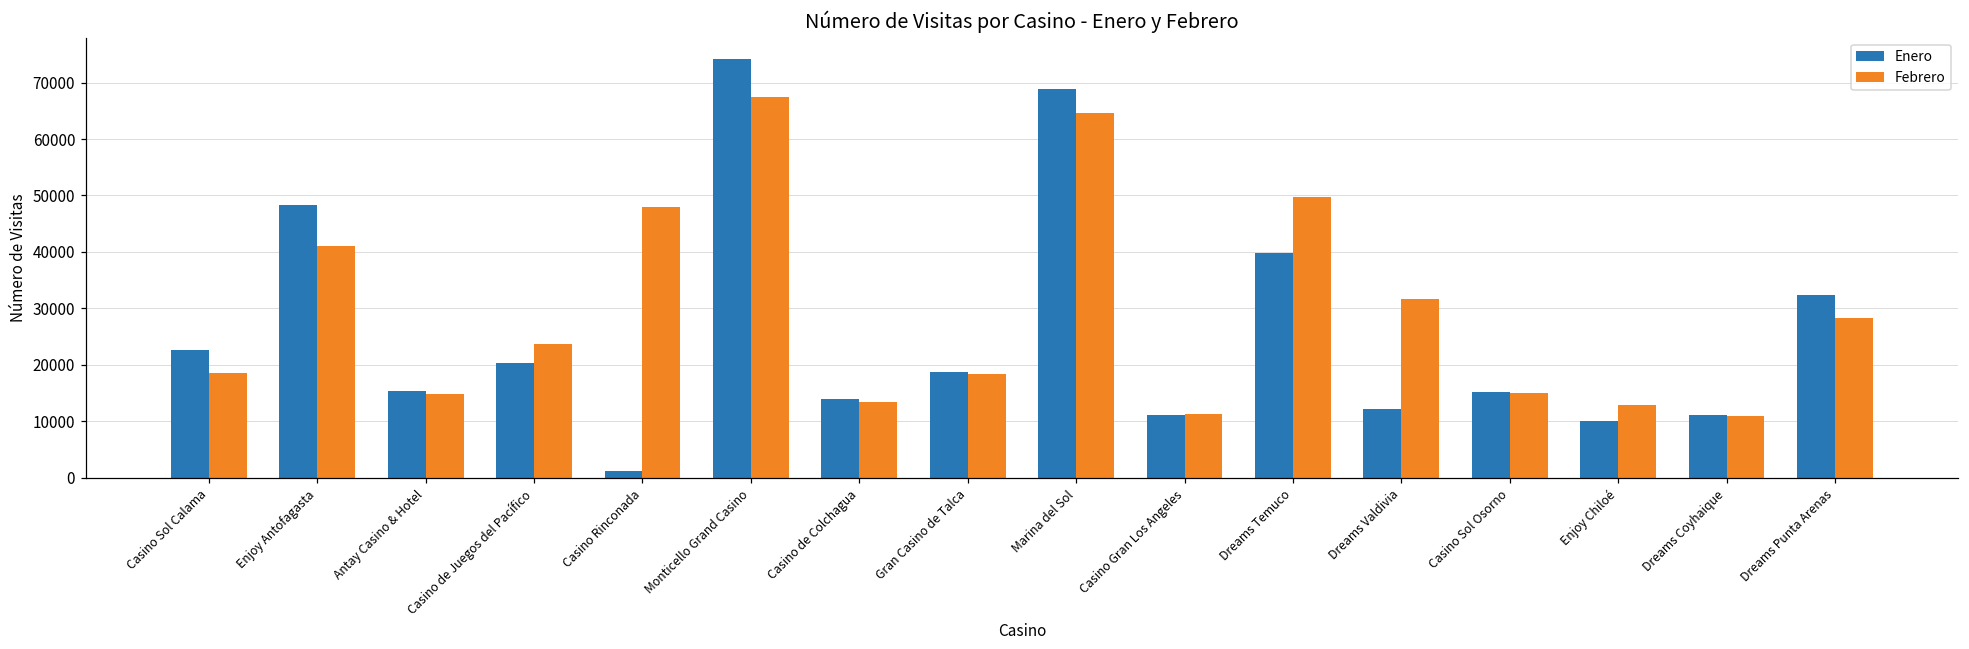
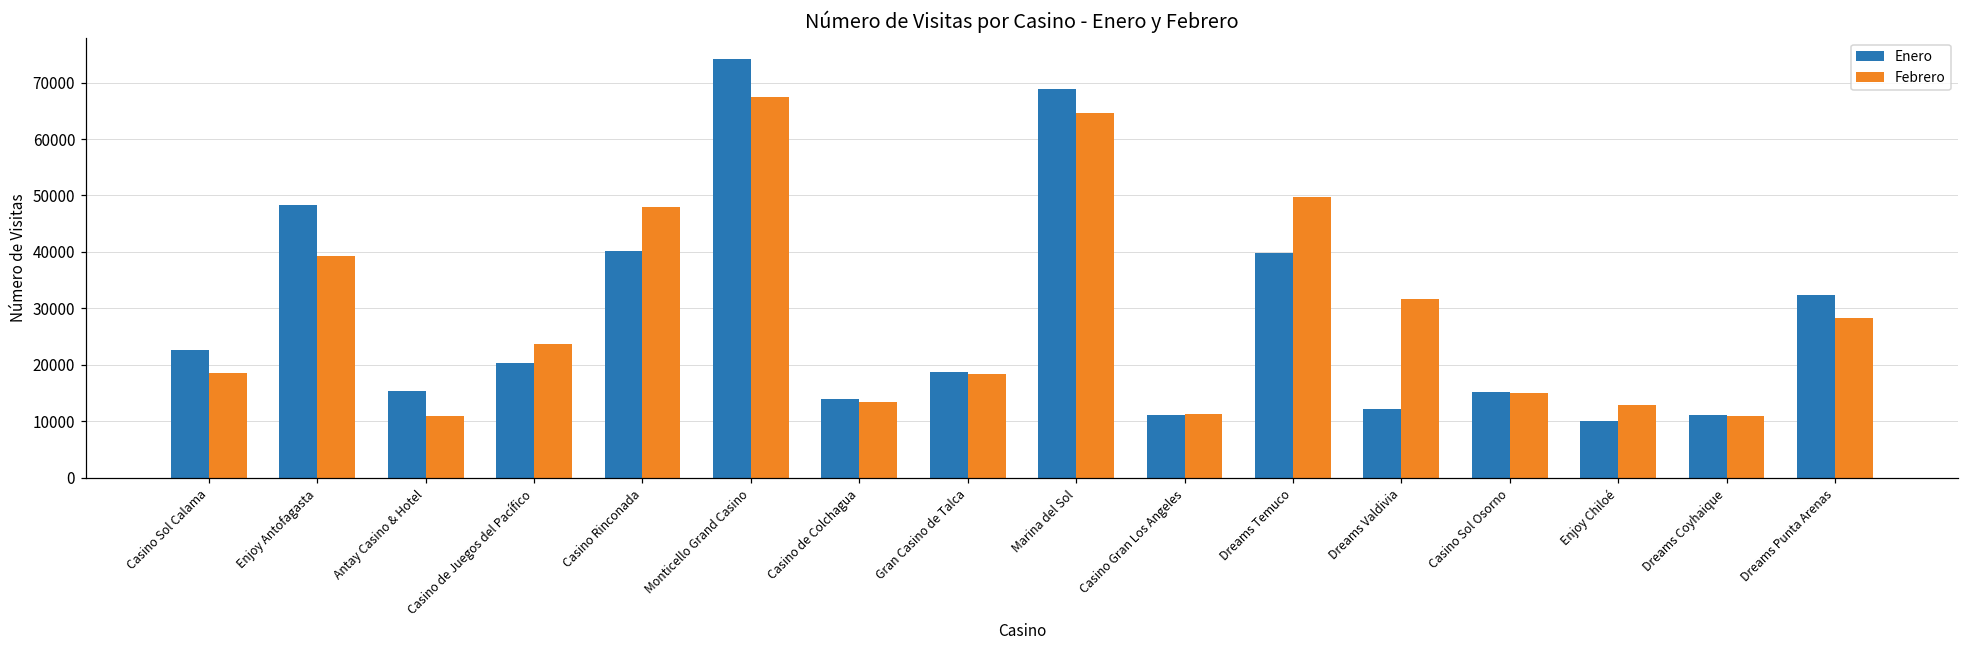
Febrero, Enjoy Antofagasta: 41000 -> 39000
Febrero, Antay Casino & Hotel: 15000 -> 11000
Enero, Casino Rinconada: 1000 -> 40000
